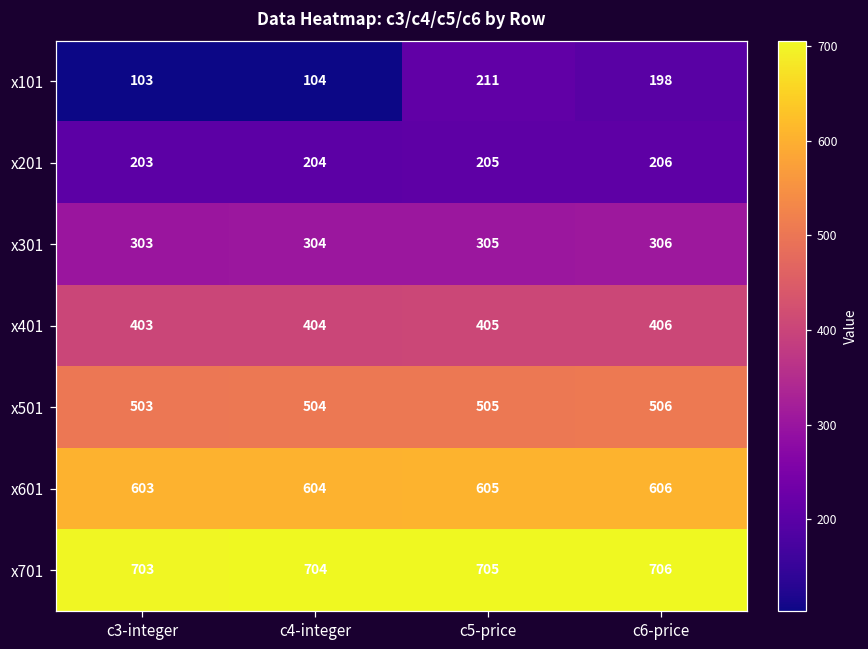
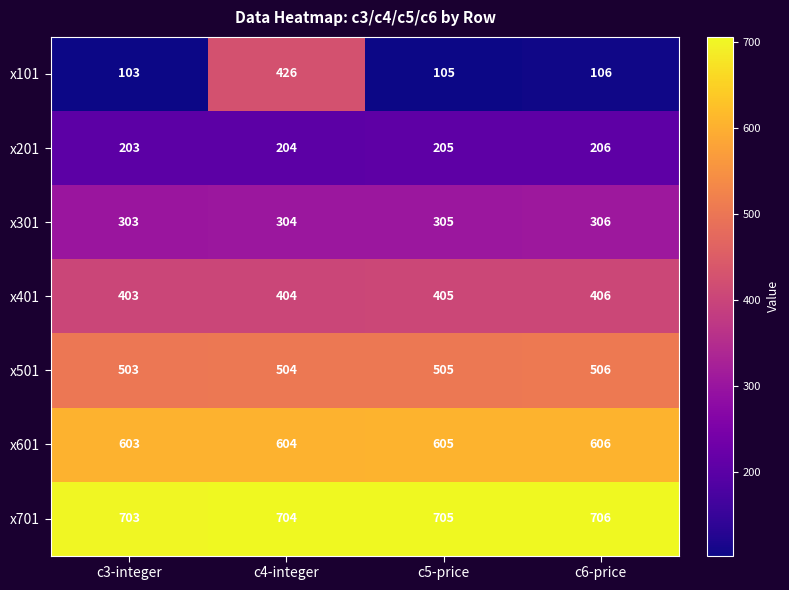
x101, c4-integer: 104 -> 426
x101, c5-price: 211 -> 105
x101, c6-price: 198 -> 106
